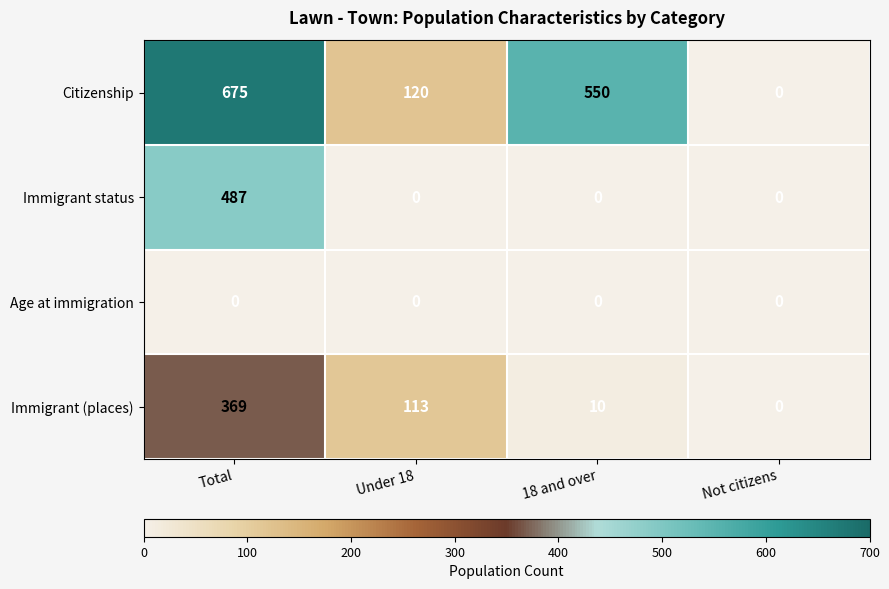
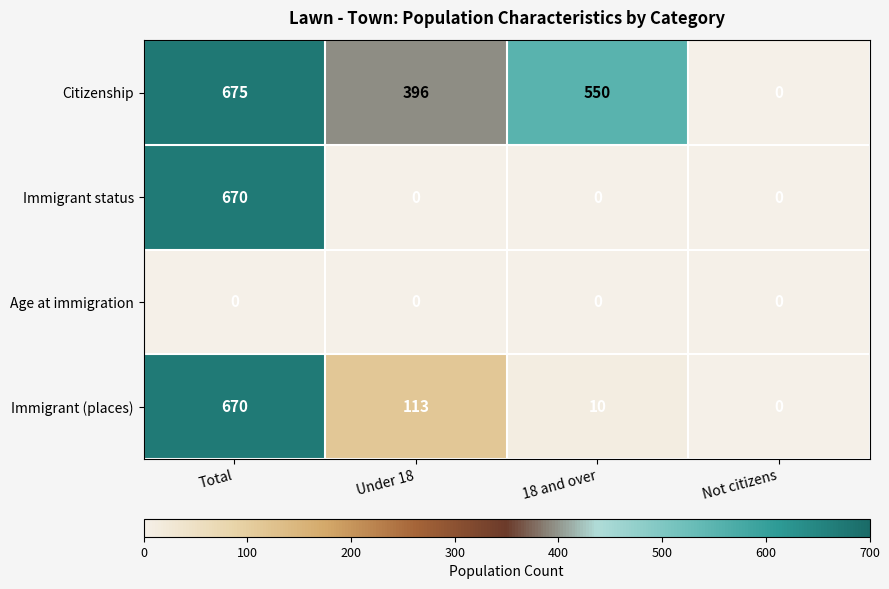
Citizenship, Under 18: 120 -> 396
Immigrant status, Total: 487 -> 670
Immigrant (places), Total: 369 -> 670
